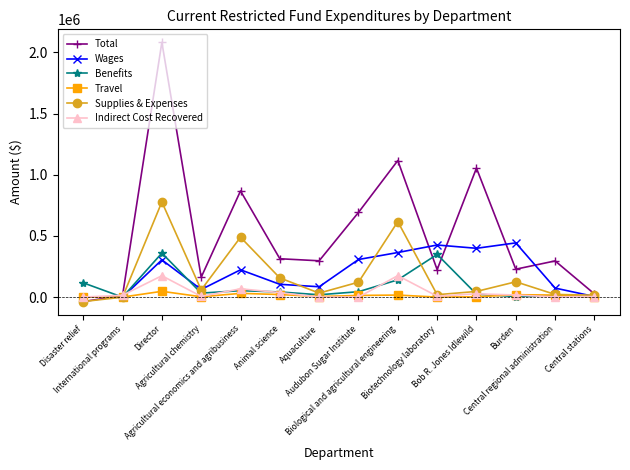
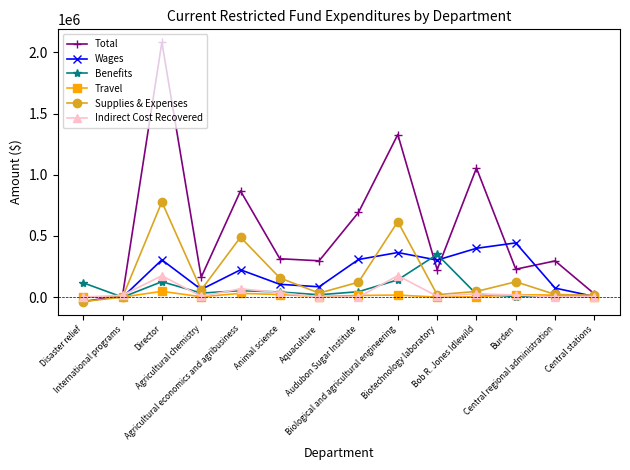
Benefits, Director: 360000 -> 130000
Total, Biological and agricultural engineering: 1120000 -> 1330000
Wages, Biotechnology laboratory: 430000 -> 300000
